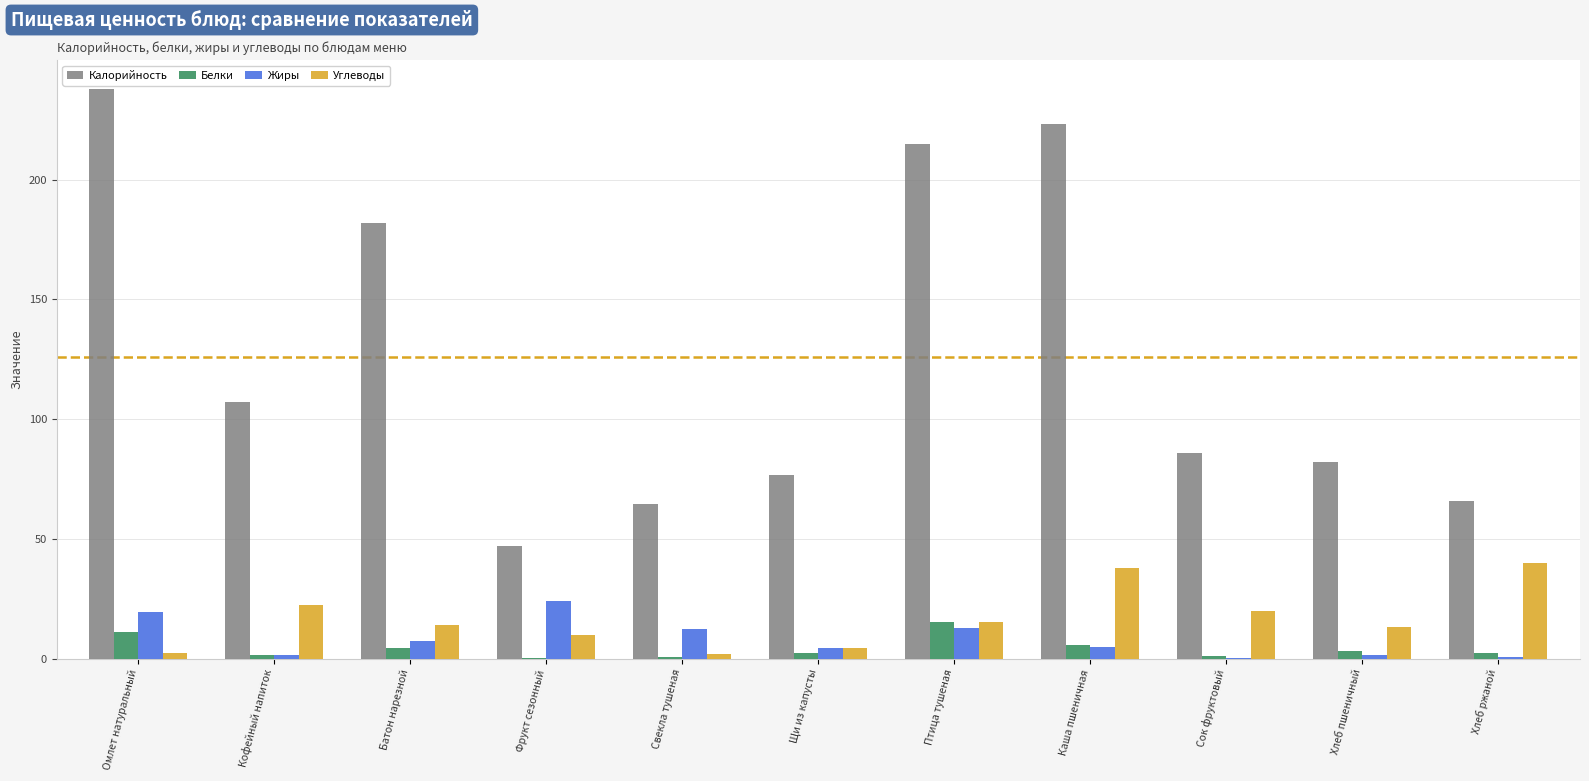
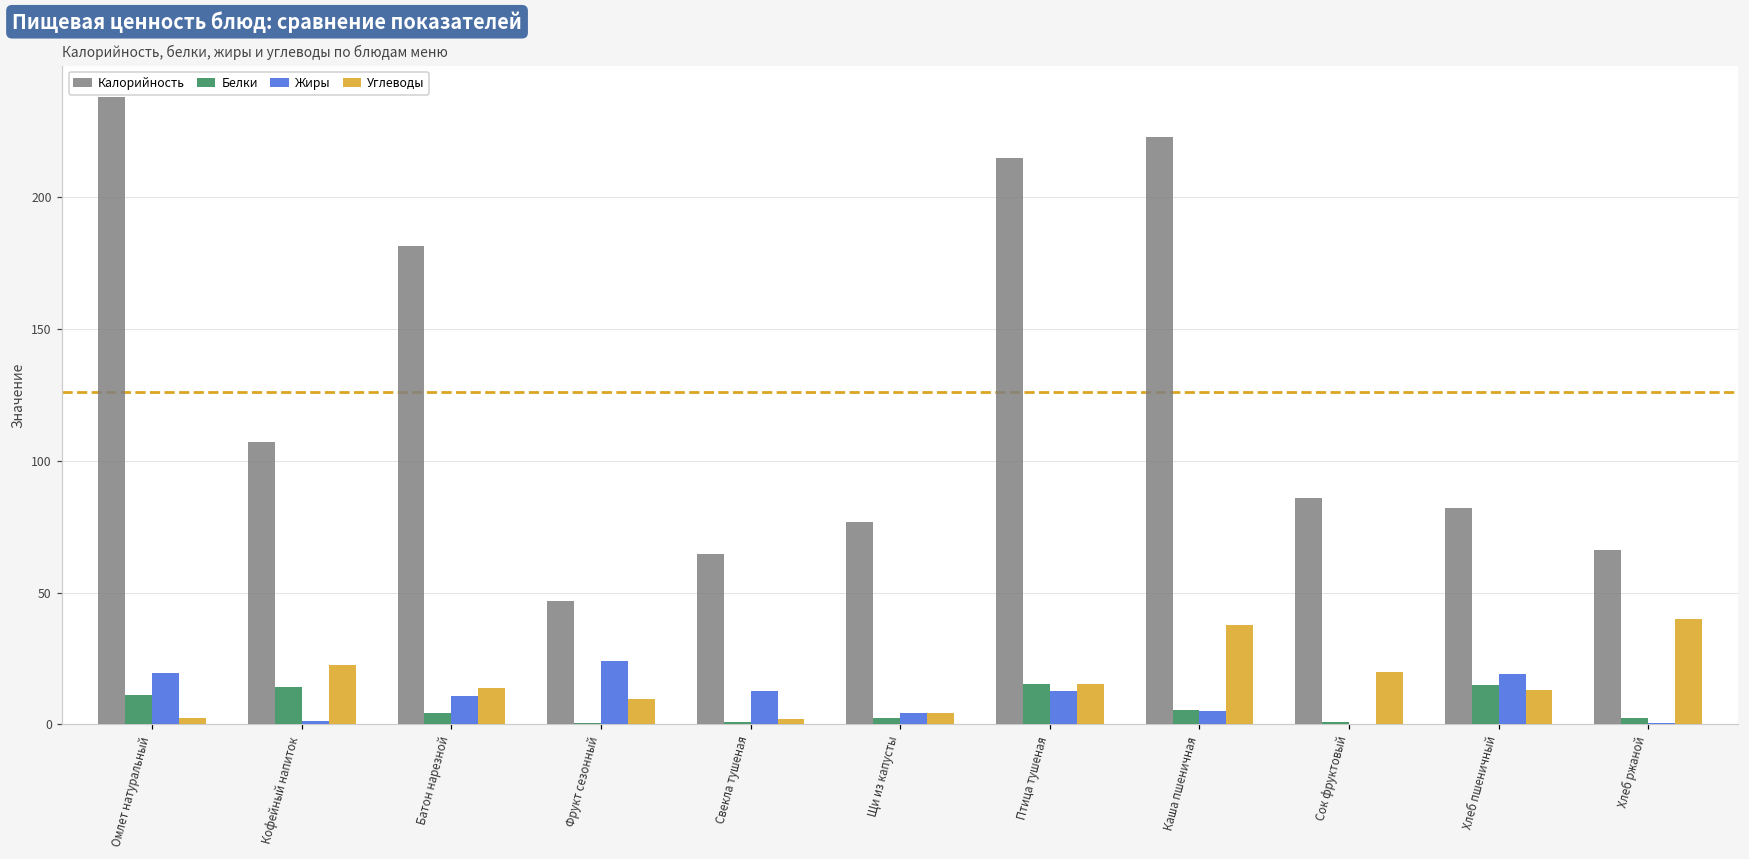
Белки, Кофейный напиток: 2 -> 14
Жиры, Батон нарезной: 7 -> 11
Белки, Хлеб пшеничный: 3 -> 15
Жиры, Хлеб пшеничный: 1 -> 19
